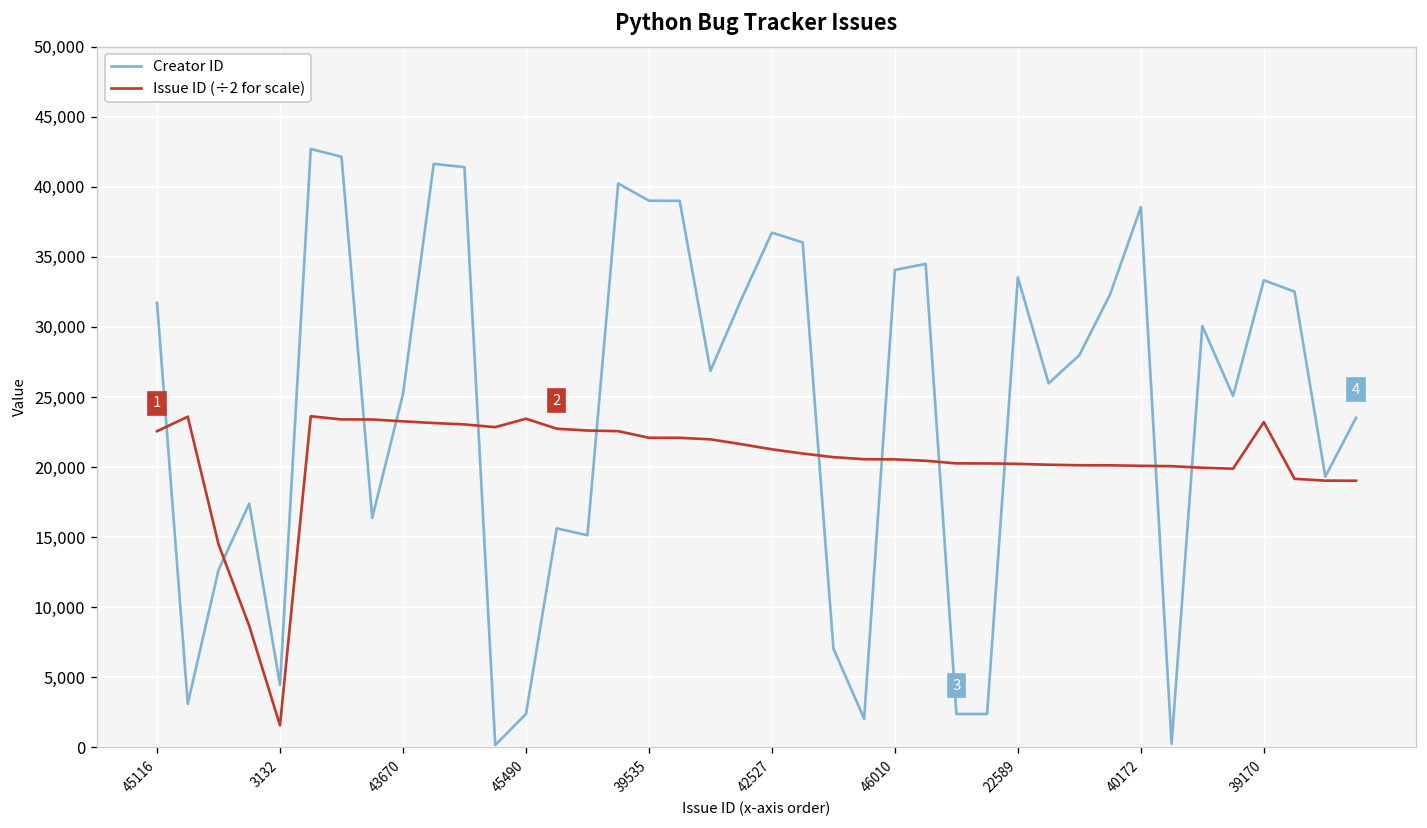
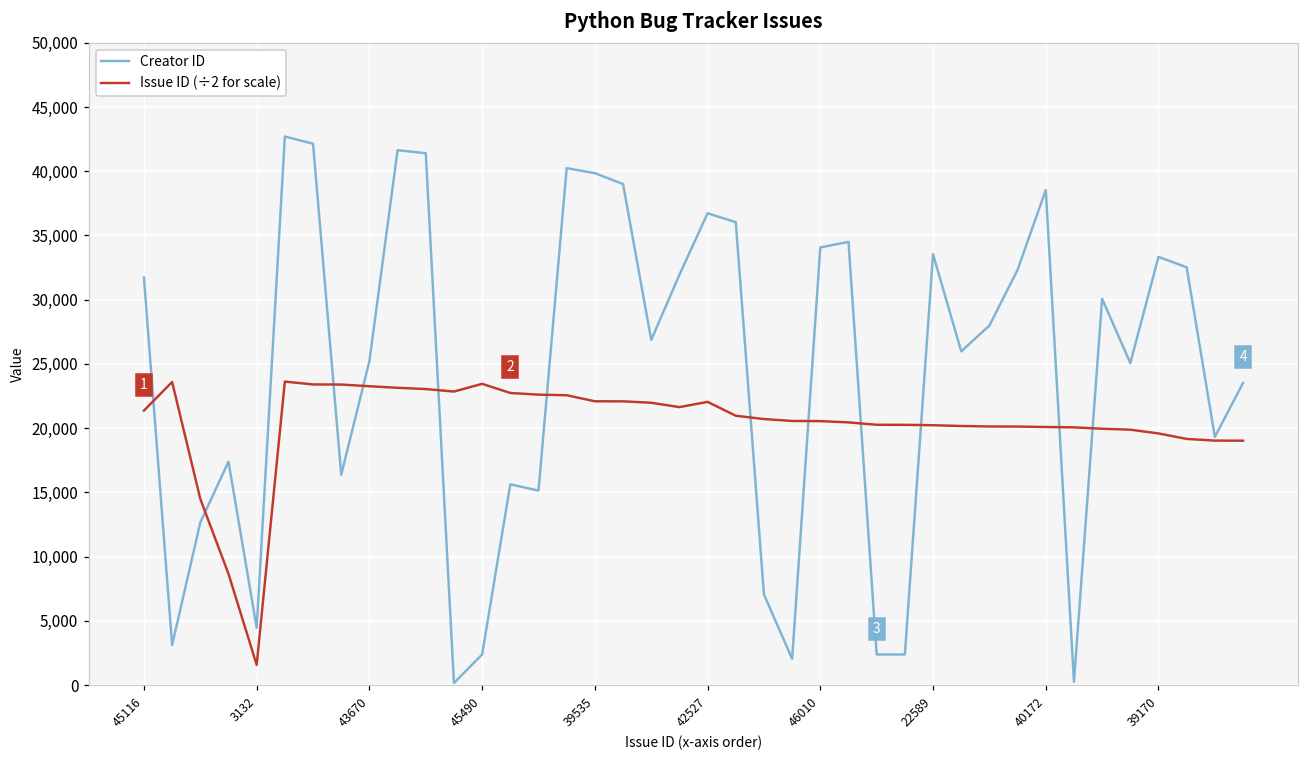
Issue ID (÷2 for scale), 45116: 22,600 -> 21,400
Creator ID, 39535: 39,000 -> 39,900
Issue ID (÷2 for scale), 42527: 21,300 -> 22,000
Issue ID (÷2 for scale), 39170: 23,200 -> 19,600
